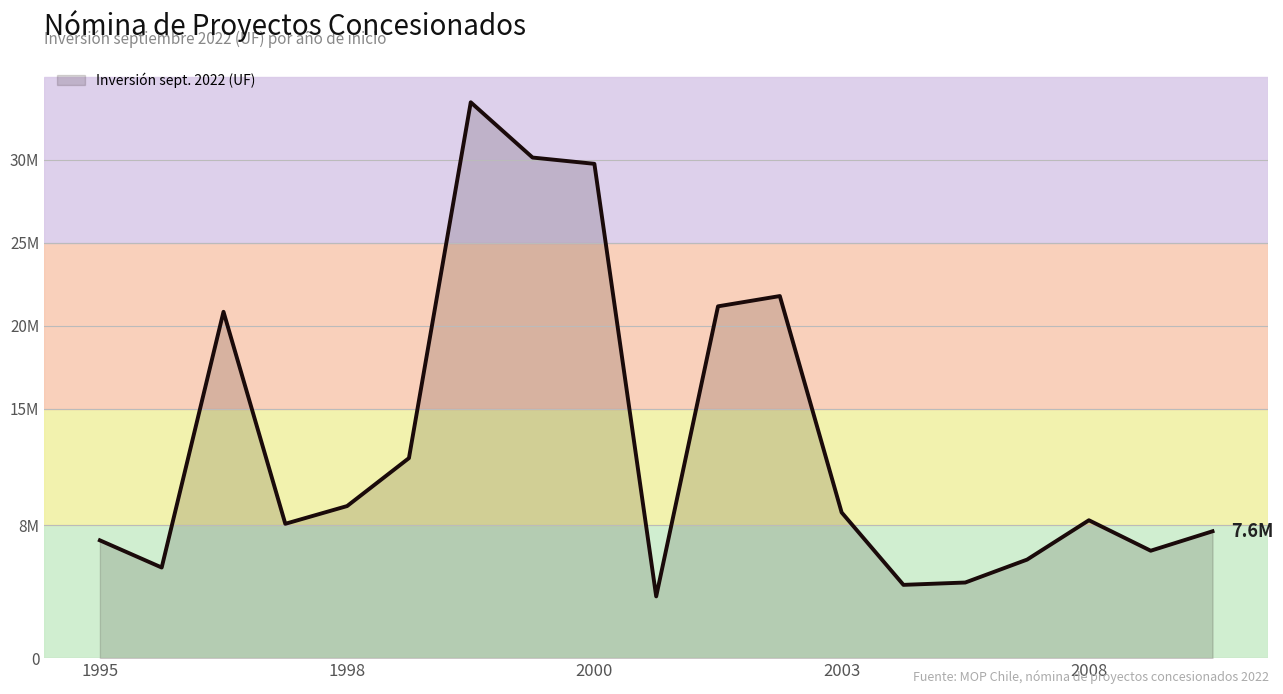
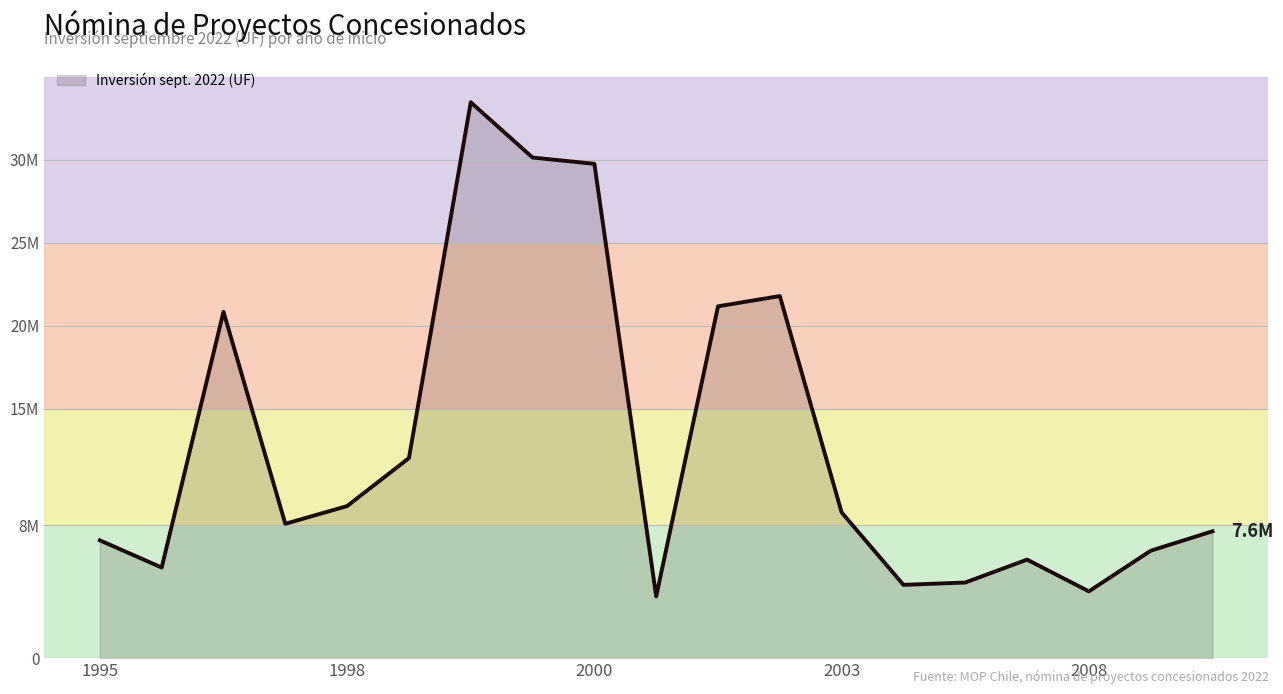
2008: 8300000 -> 4000000
